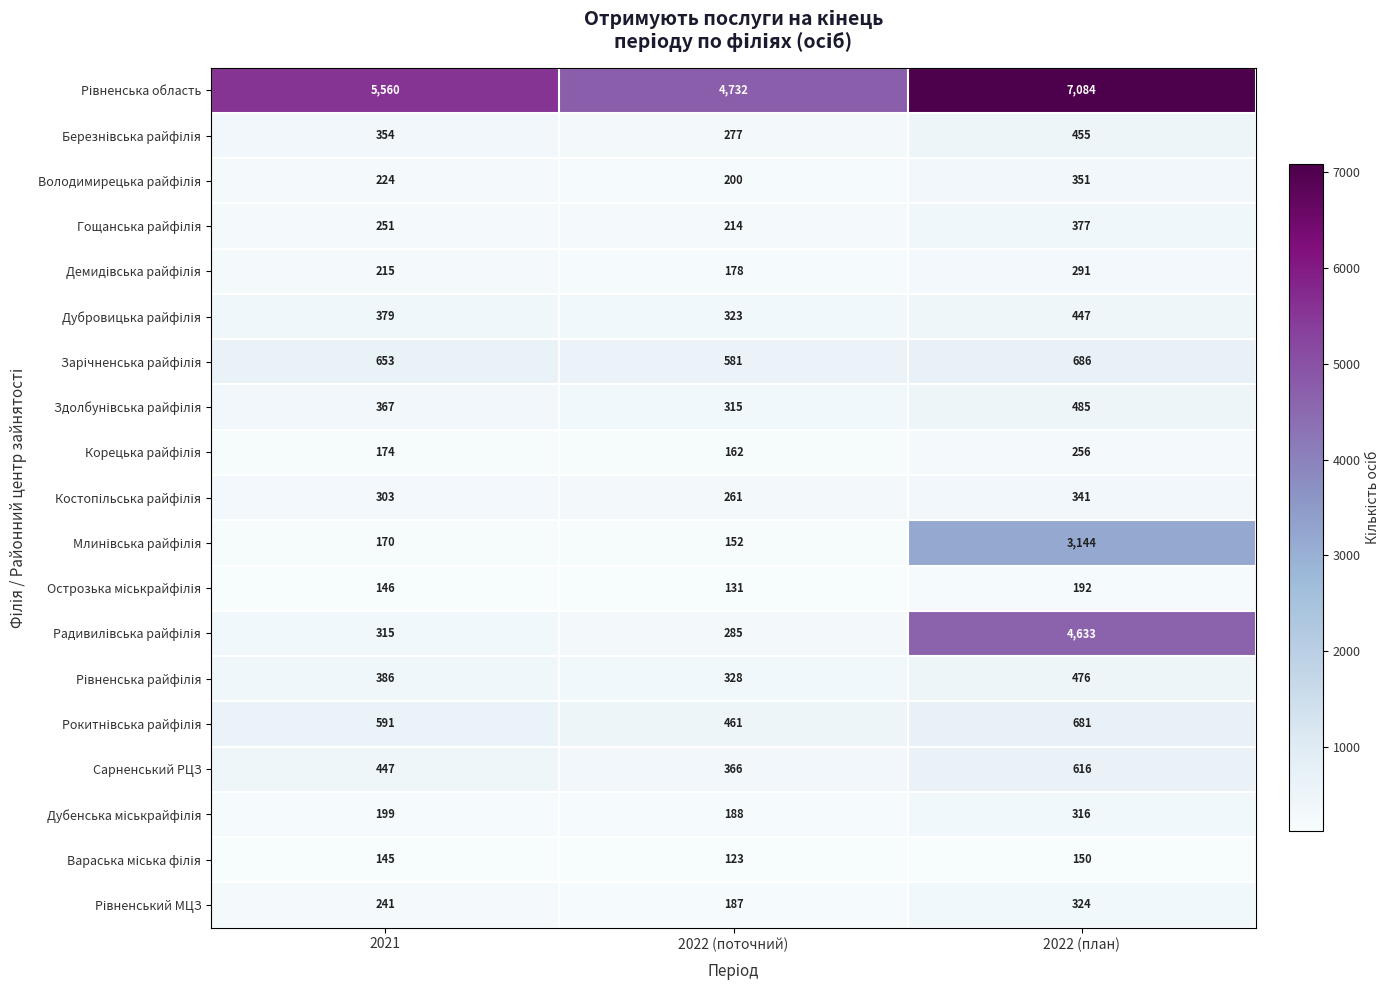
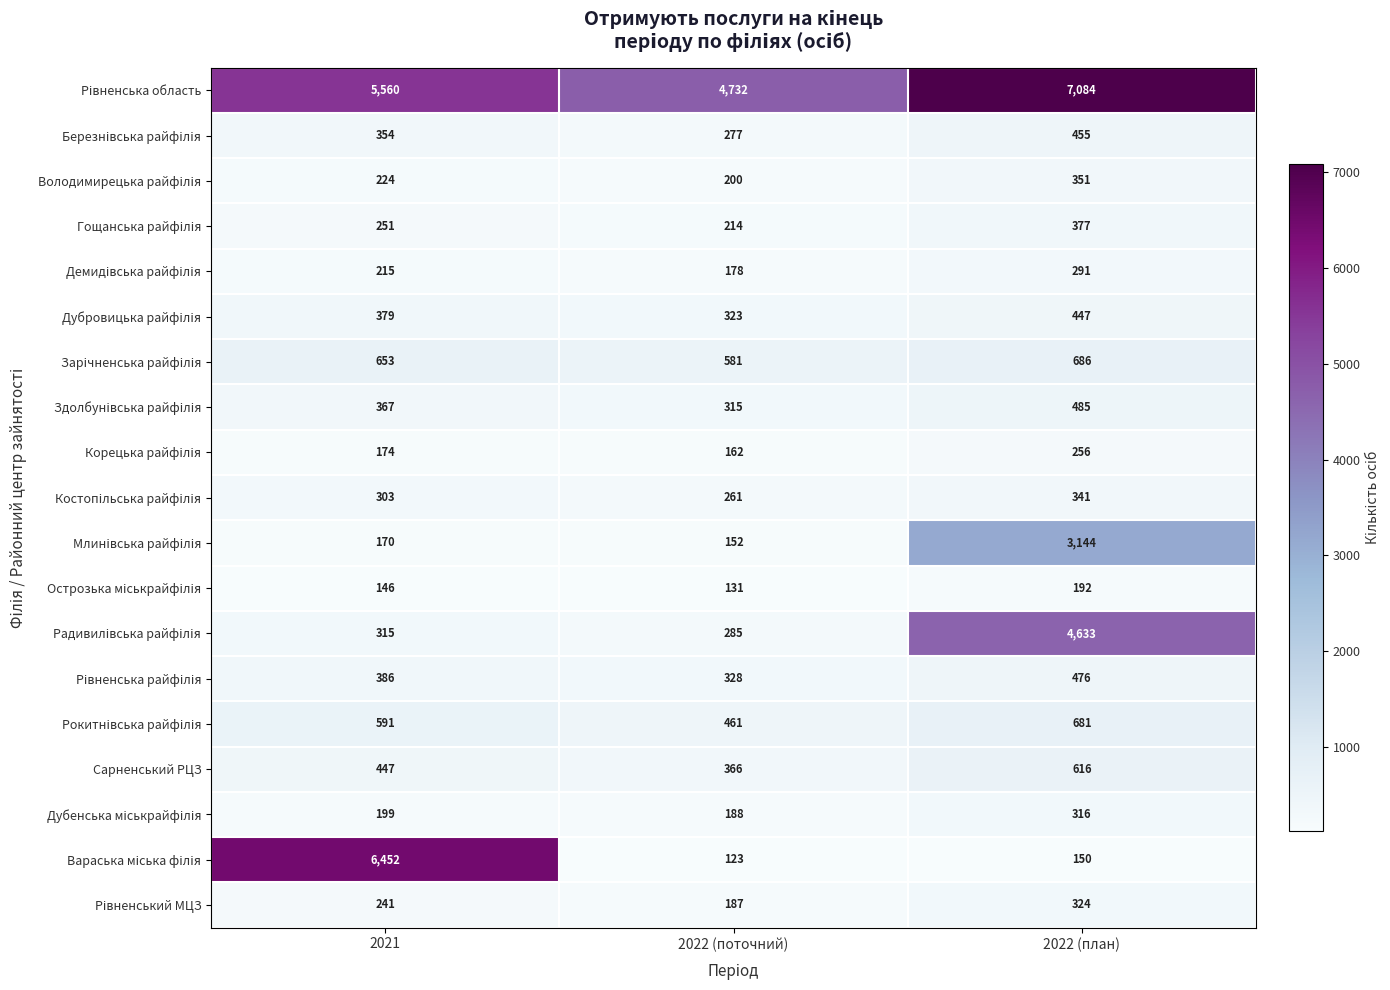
Вараська міська філія, 2021: 145 -> 6,452
